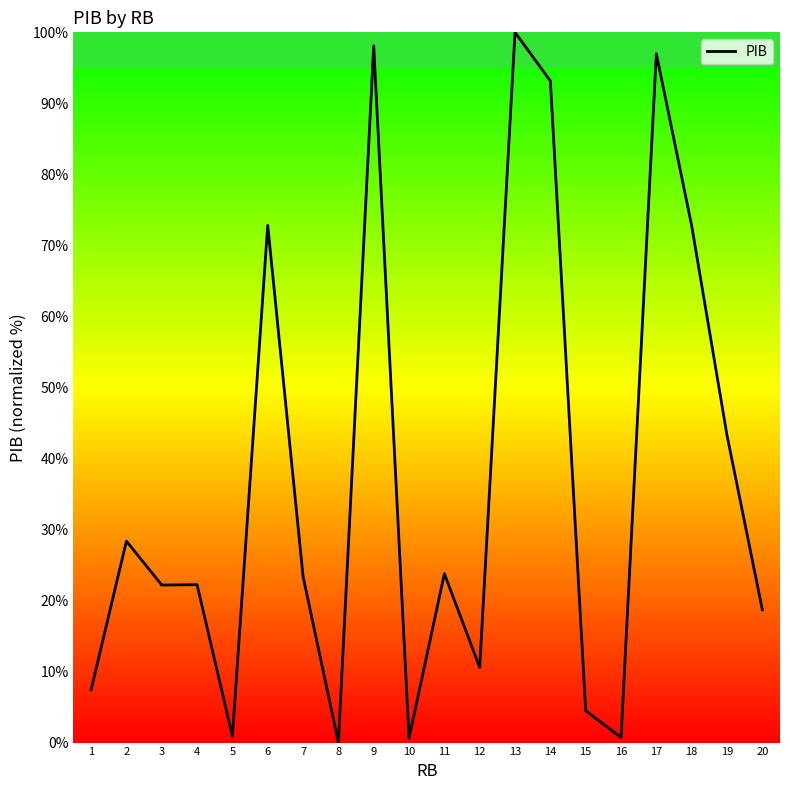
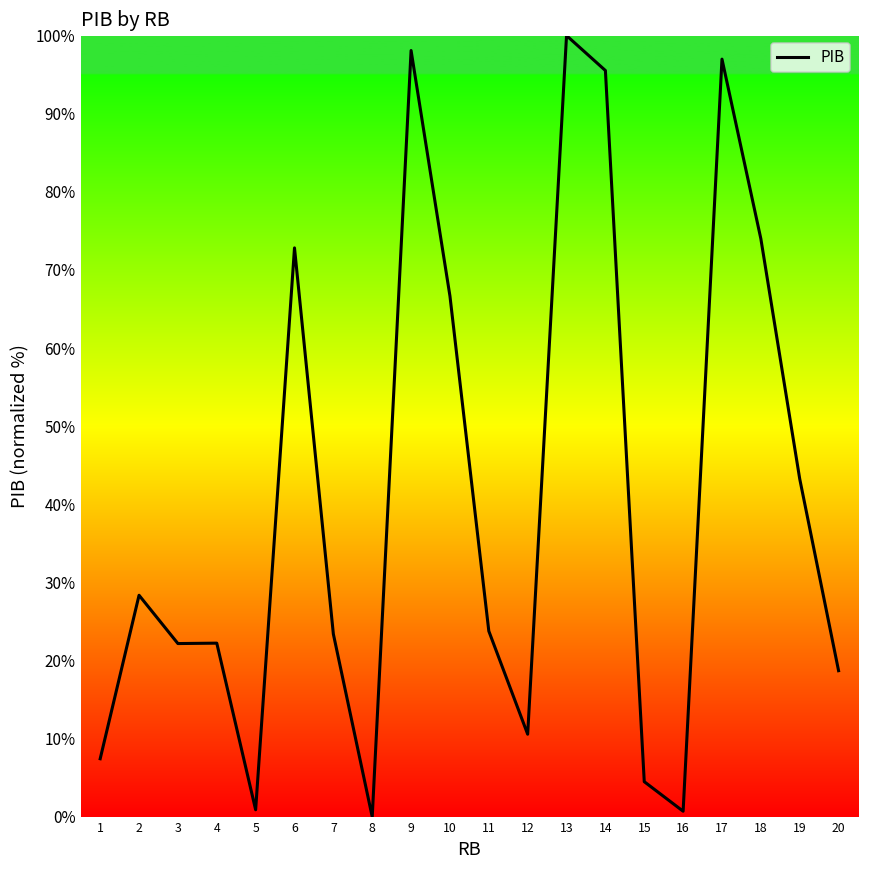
10: 1% -> 67%
14: 93% -> 96%
18: 73% -> 74%
